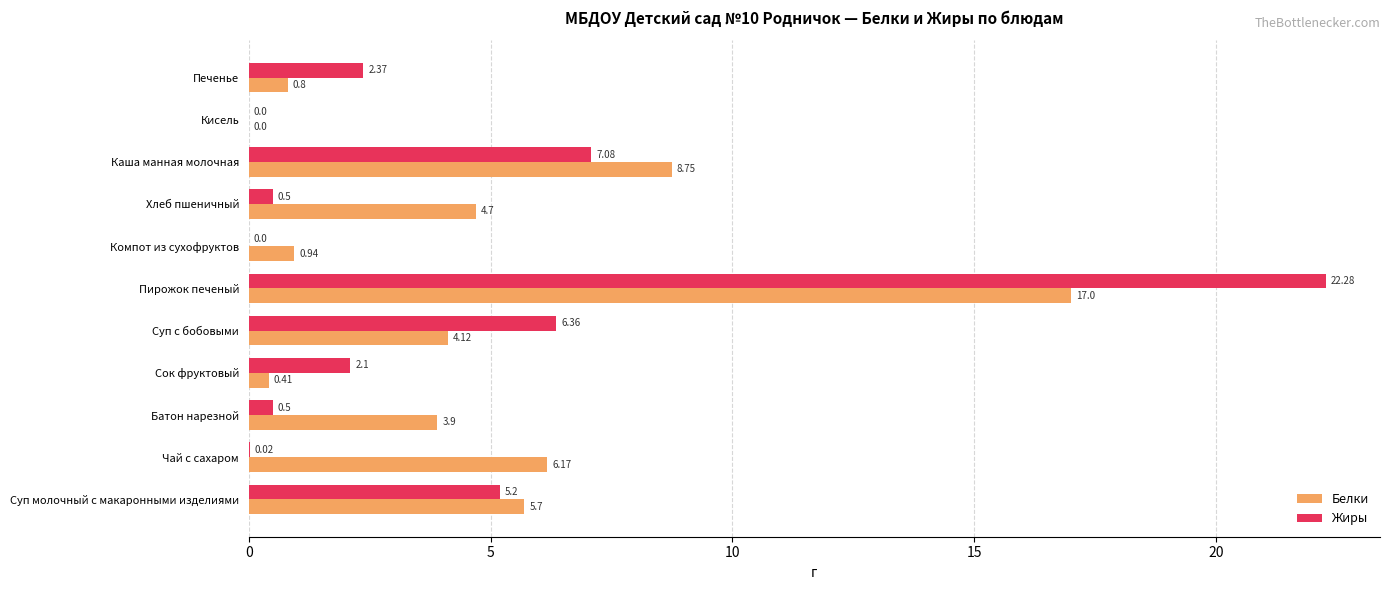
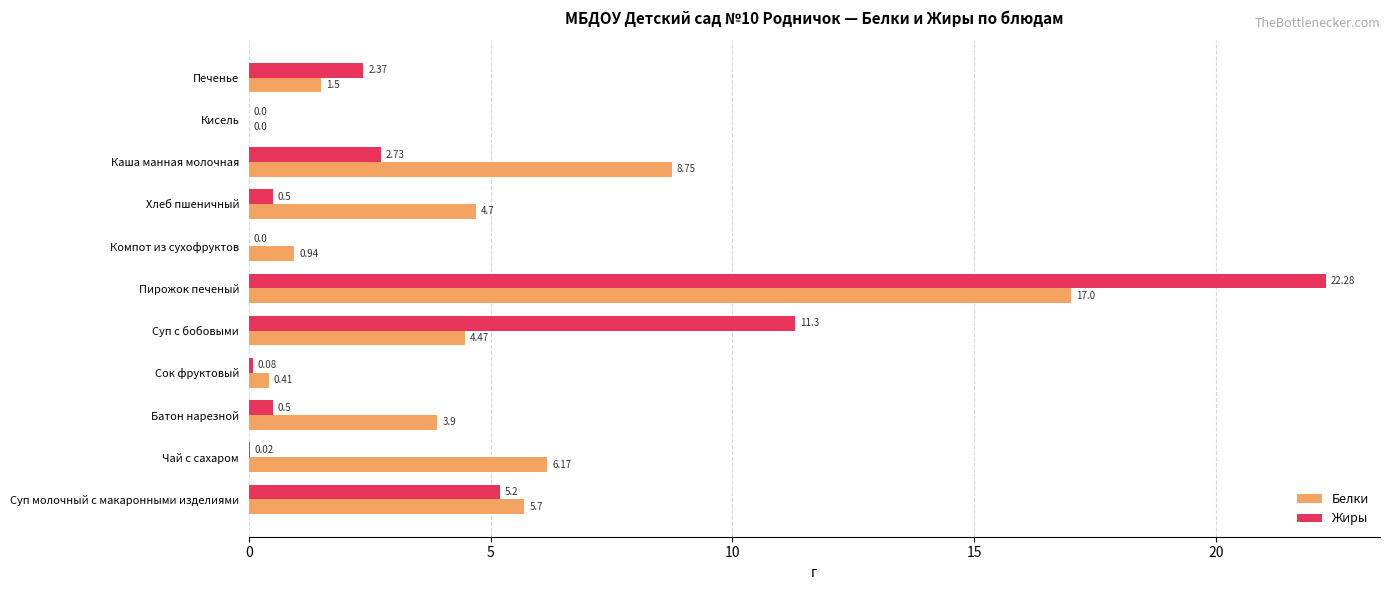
Белки, Печенье: 0.8 -> 1.5
Жиры, Каша манная молочная: 7.08 -> 2.73
Жиры, Суп с бобовыми: 6.36 -> 11.3
Белки, Суп с бобовыми: 4.12 -> 4.47
Жиры, Сок фруктовый: 2.1 -> 0.08
